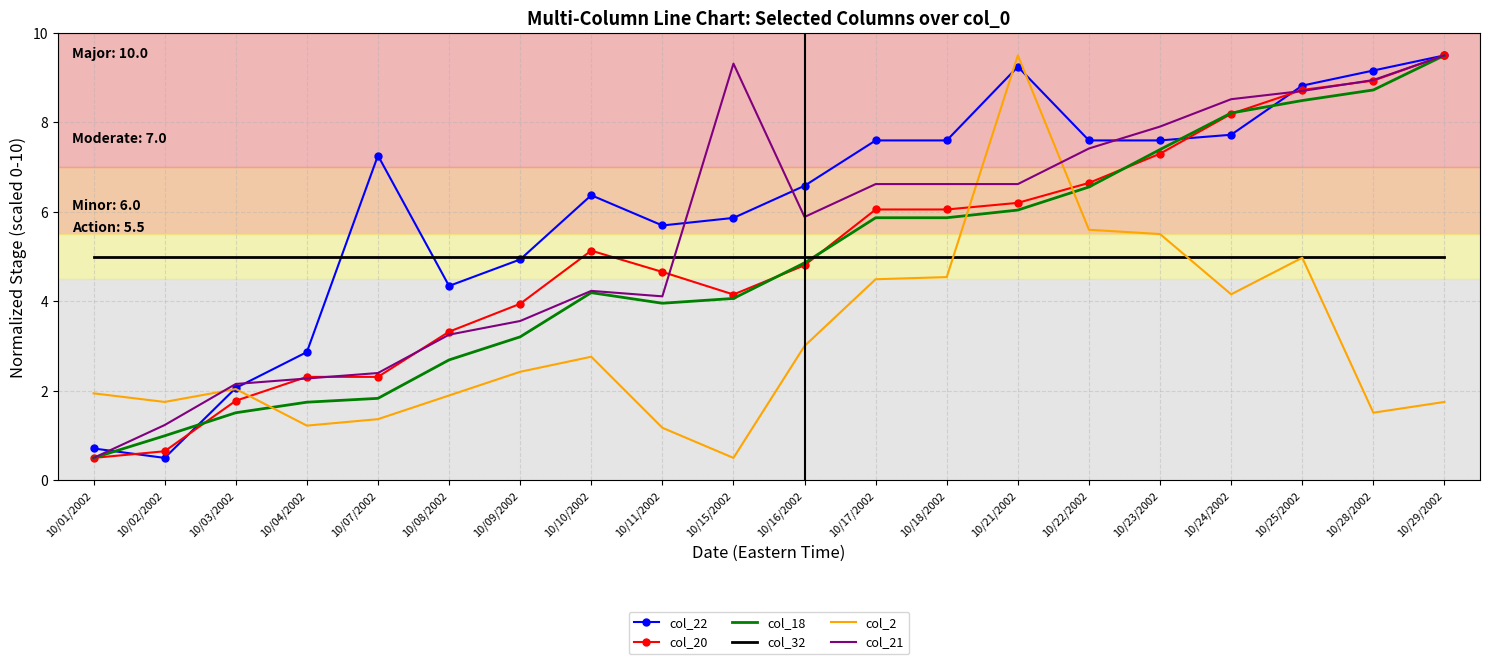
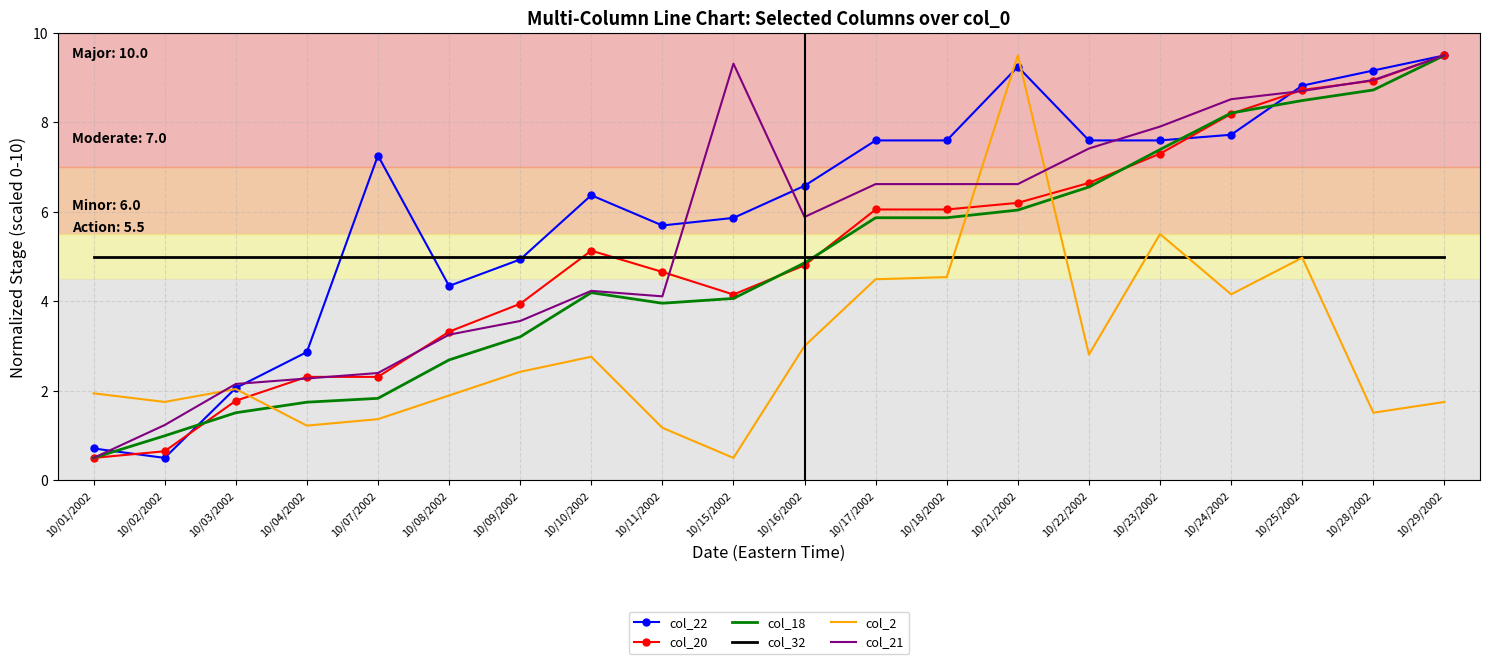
col_2, 10/22/2002: 5.6 -> 2.8
